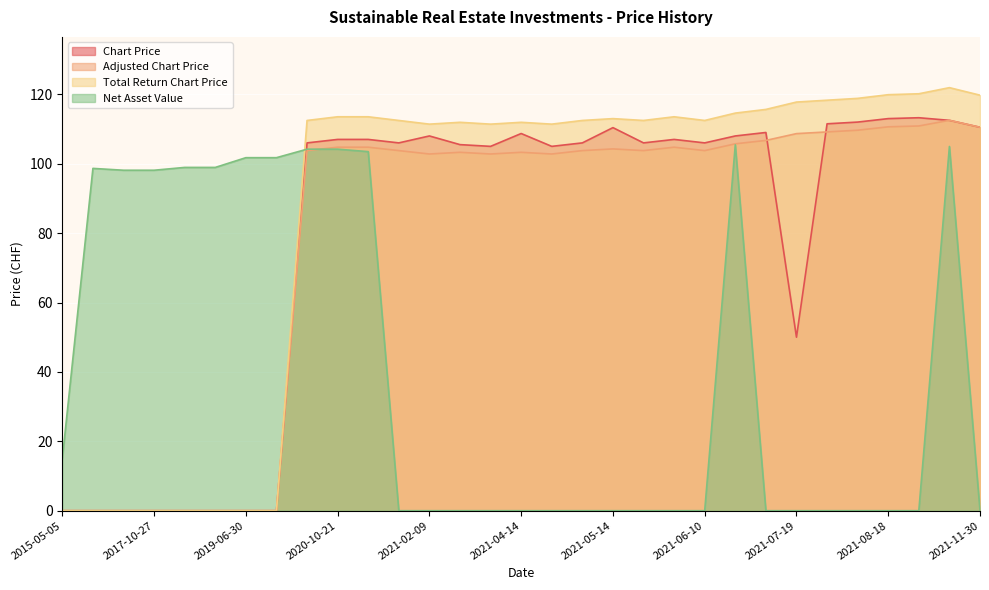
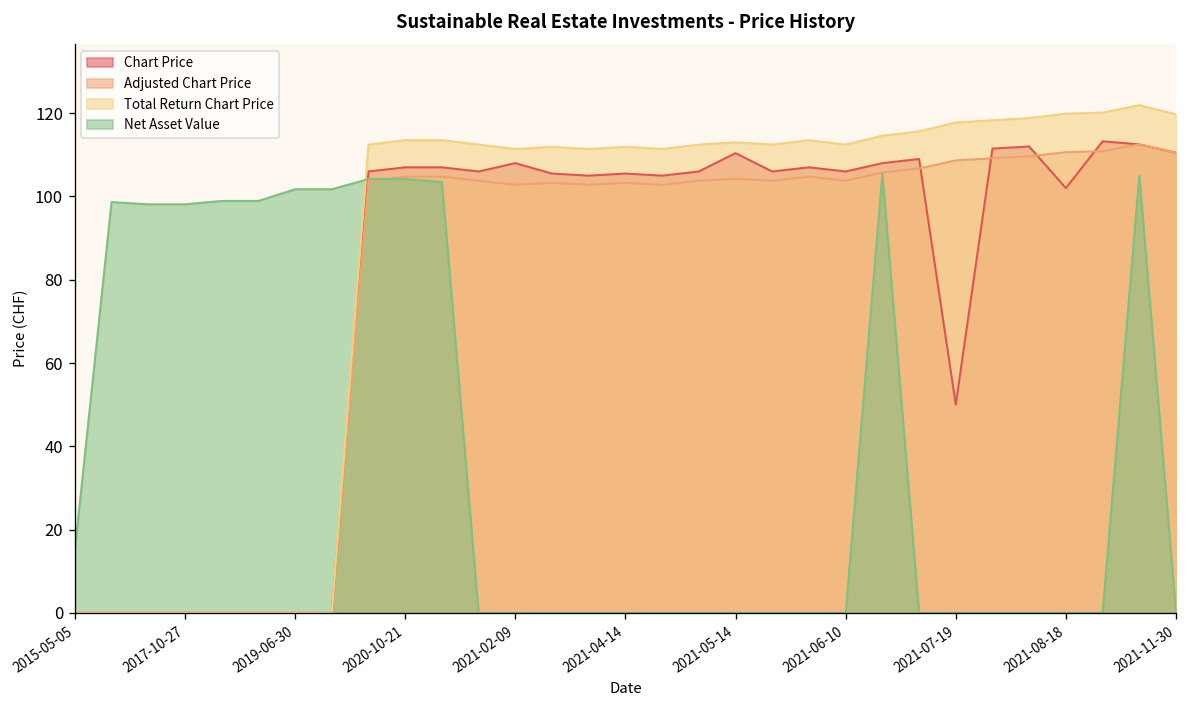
Chart Price, 2021-04-14: 109 -> 106
Chart Price, 2021-08-18: 113 -> 102
